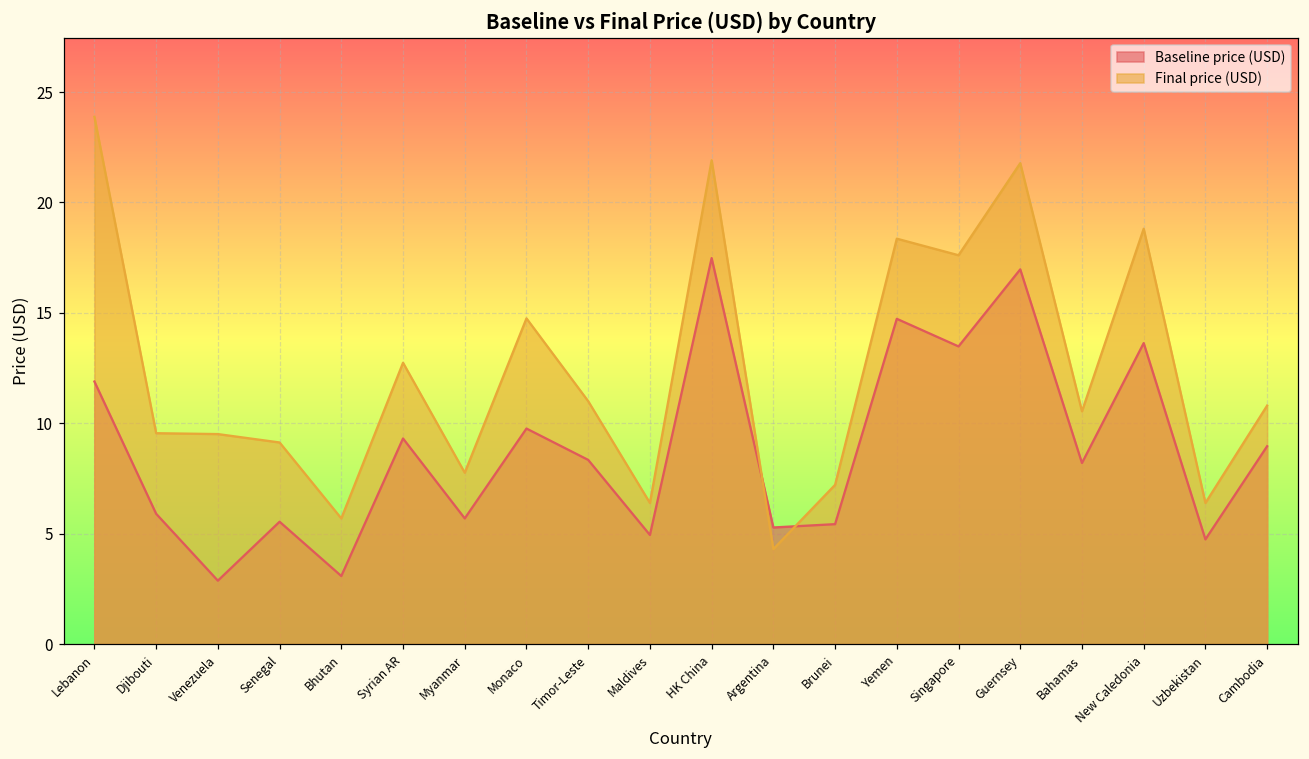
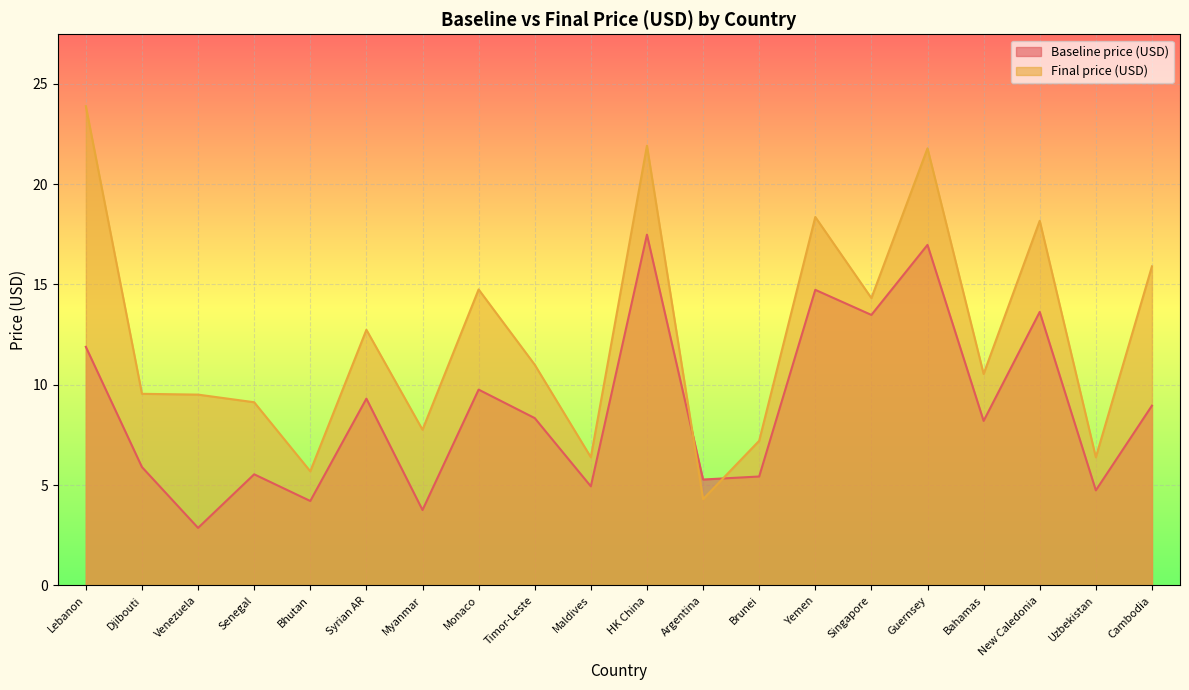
Baseline price (USD), Bhutan: 3.1 -> 4.2
Baseline price (USD), Myanmar: 5.7 -> 3.8
Final price (USD), Singapore: 17.6 -> 14.3
Final price (USD), New Caledonia: 18.8 -> 18.2
Final price (USD), Cambodia: 10.8 -> 15.9
